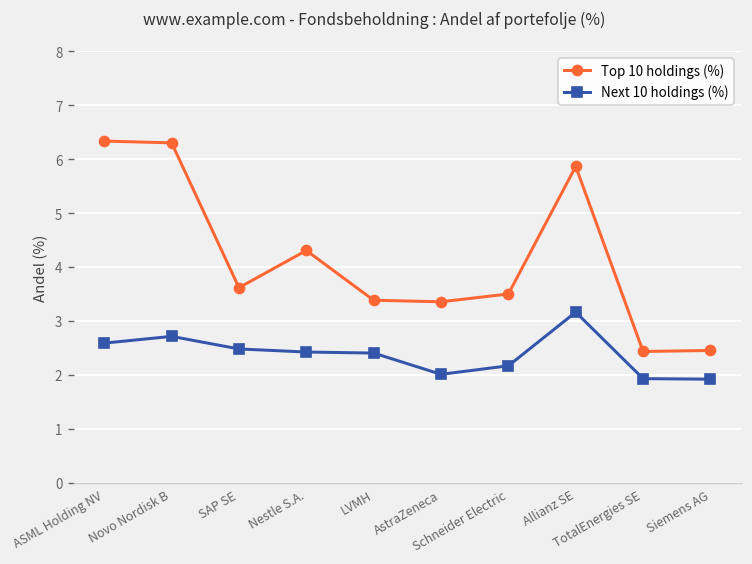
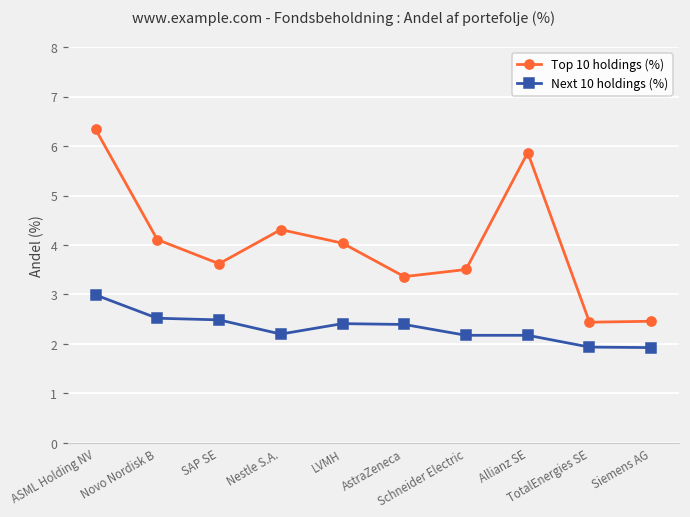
Next 10 holdings (%), ASML Holding NV: 2.6 -> 3.0
Top 10 holdings (%), Novo Nordisk B: 6.3 -> 4.1
Next 10 holdings (%), Novo Nordisk B: 2.7 -> 2.5
Next 10 holdings (%), Nestle S.A.: 2.4 -> 2.2
Top 10 holdings (%), LVMH: 3.4 -> 4.0
Next 10 holdings (%), AstraZeneca: 2.0 -> 2.4
Next 10 holdings (%), Allianz SE: 3.2 -> 2.2
